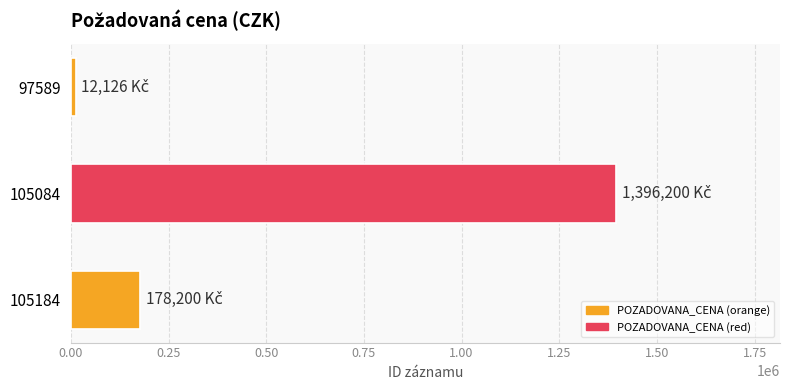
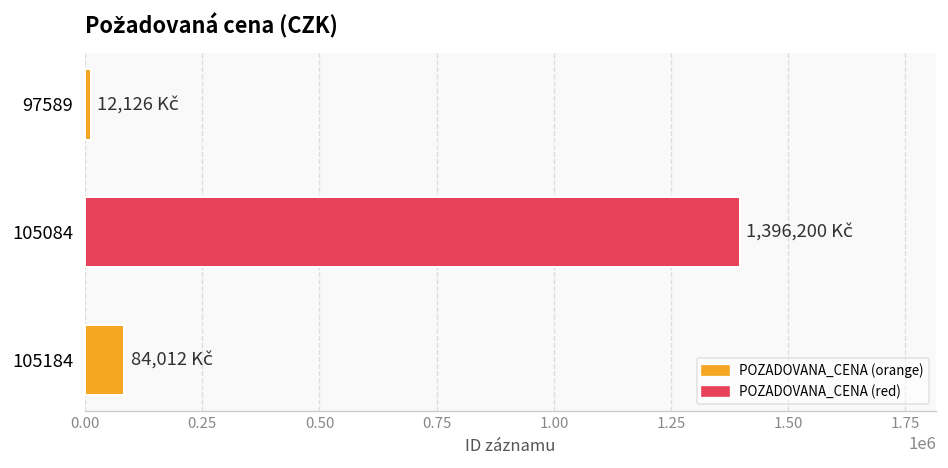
105184: 178,200 -> 84,012
